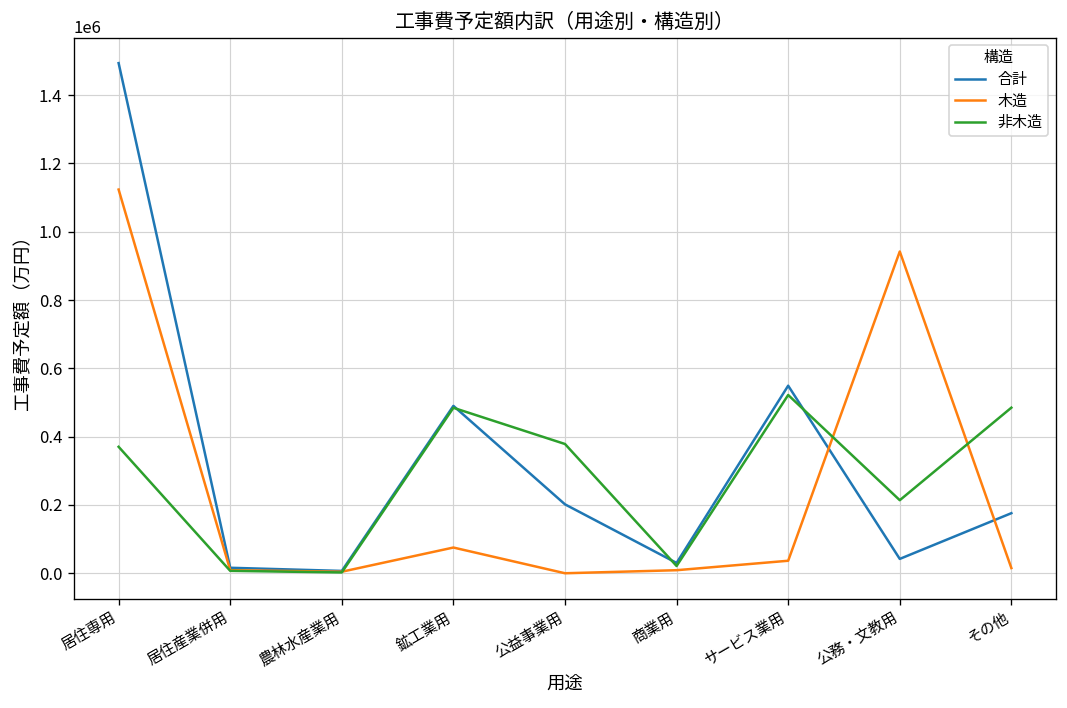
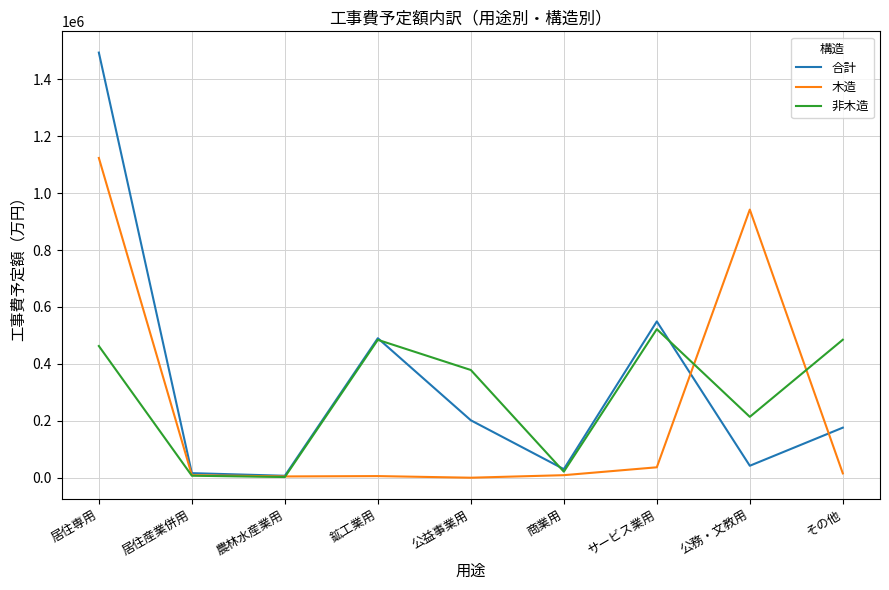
非木造, 居住専用: 370000 -> 460000
木造, 鉱工業用: 80000 -> 10000
